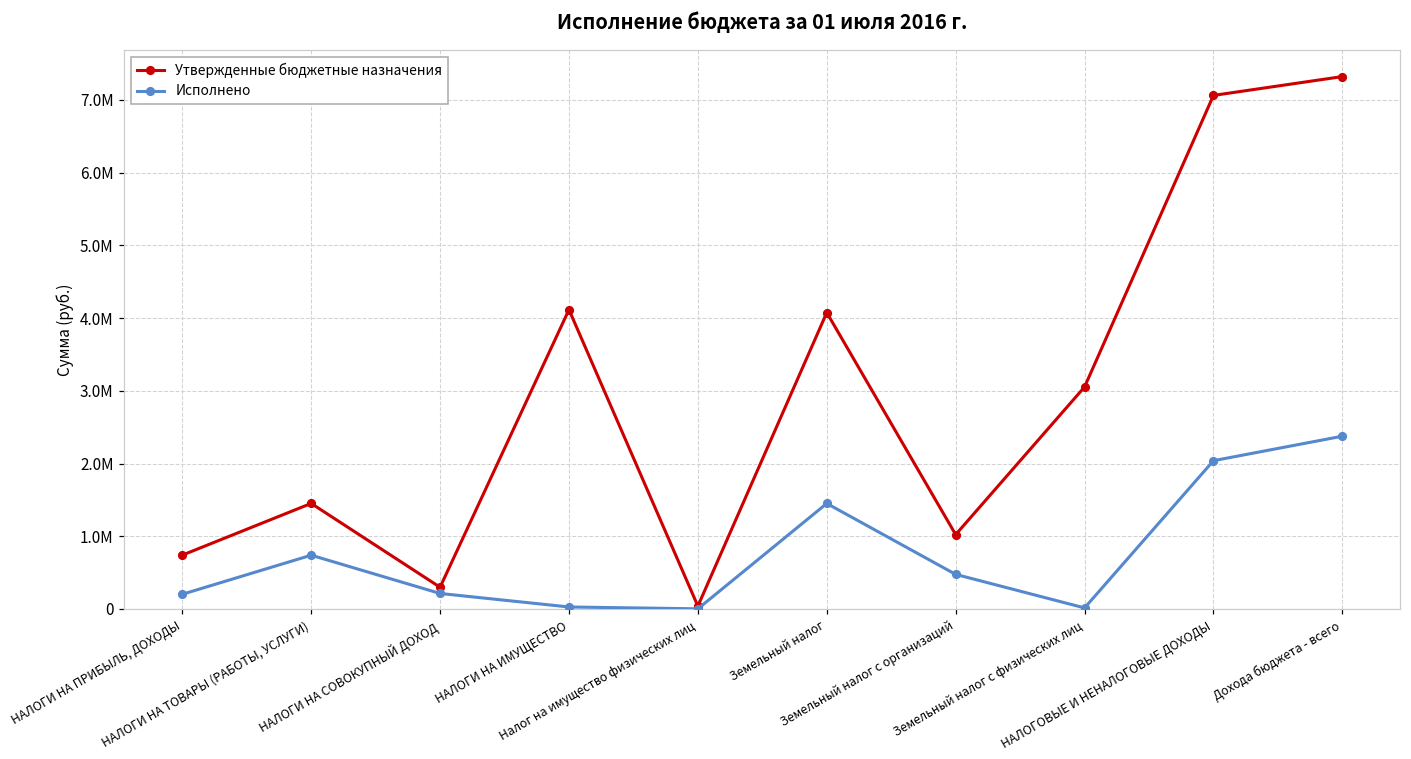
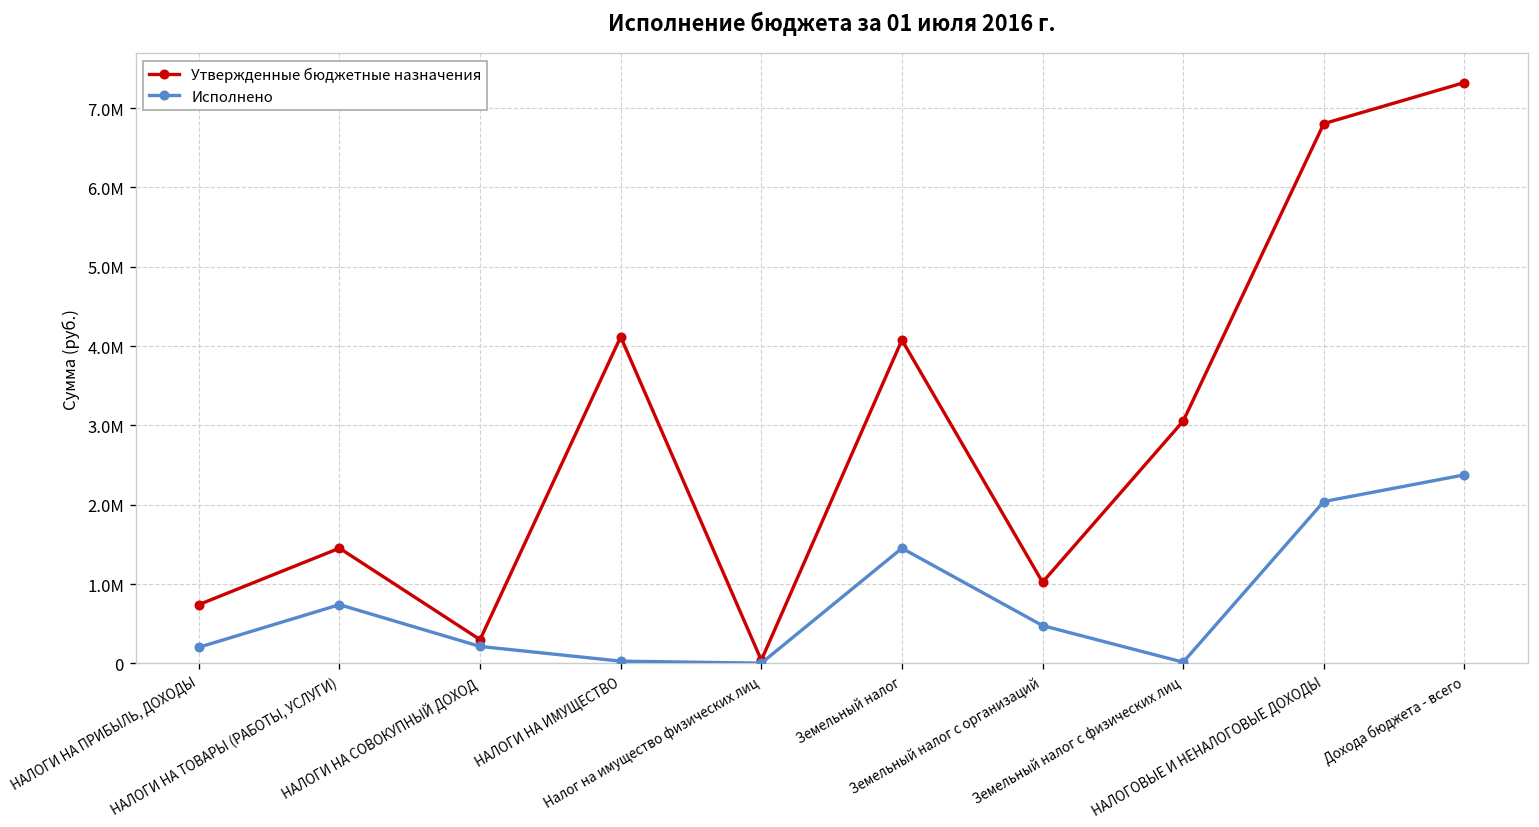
Утвержденные бюджетные назначения, НАЛОГОВЫЕ И НЕНАЛОГОВЫЕ ДОХОДЫ: 7100000 -> 6800000
